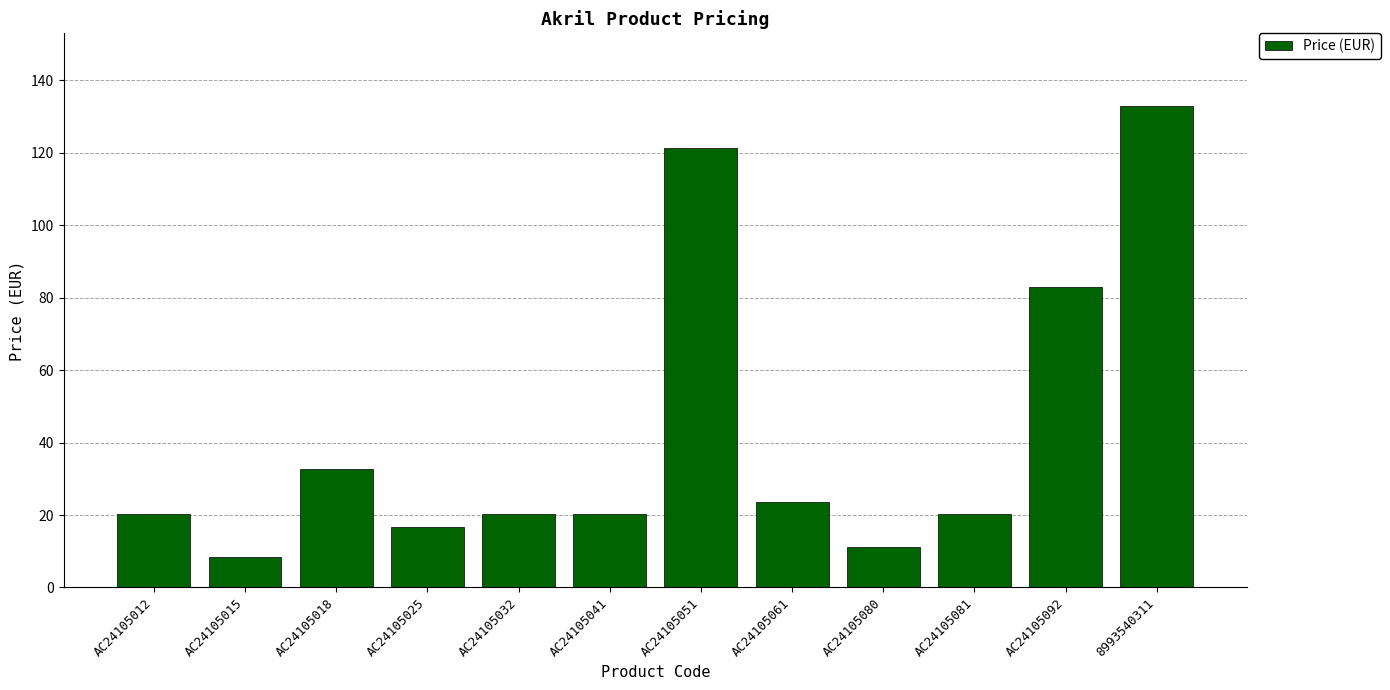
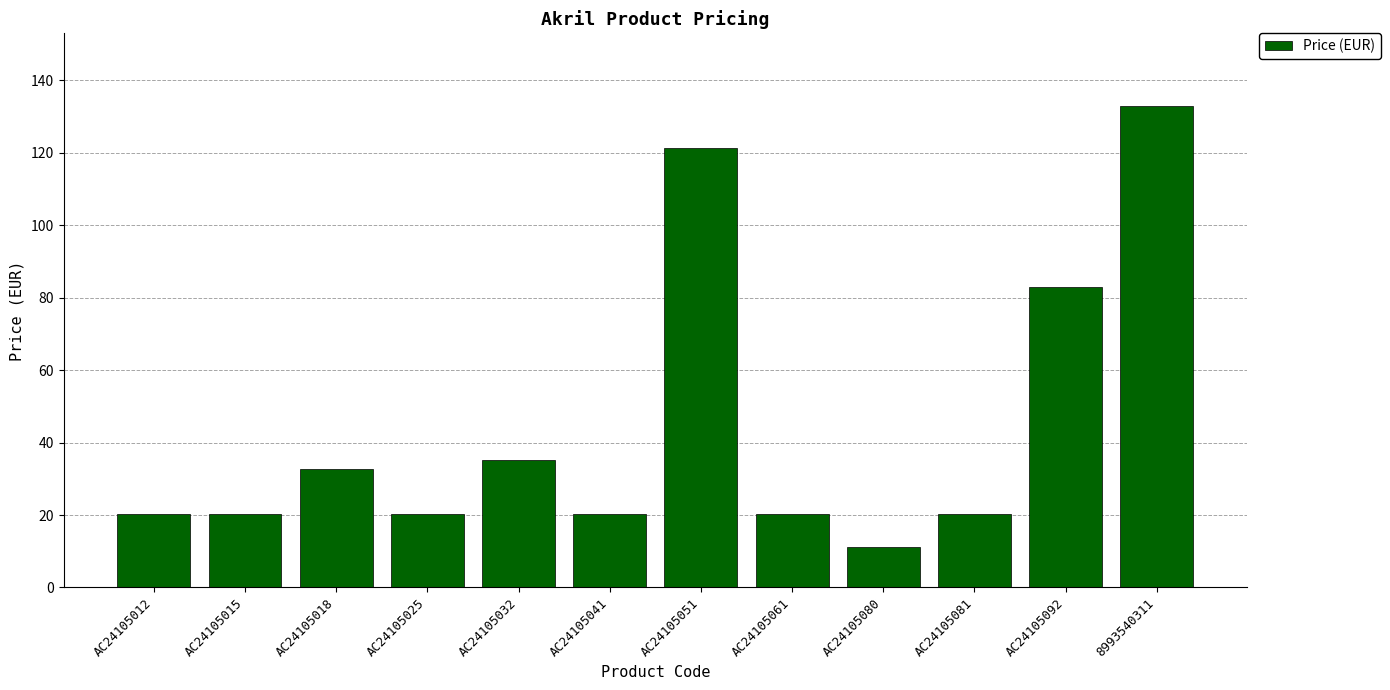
AC24105015: 8 -> 20
AC24105025: 17 -> 20
AC24105032: 20 -> 35
AC24105061: 24 -> 20
